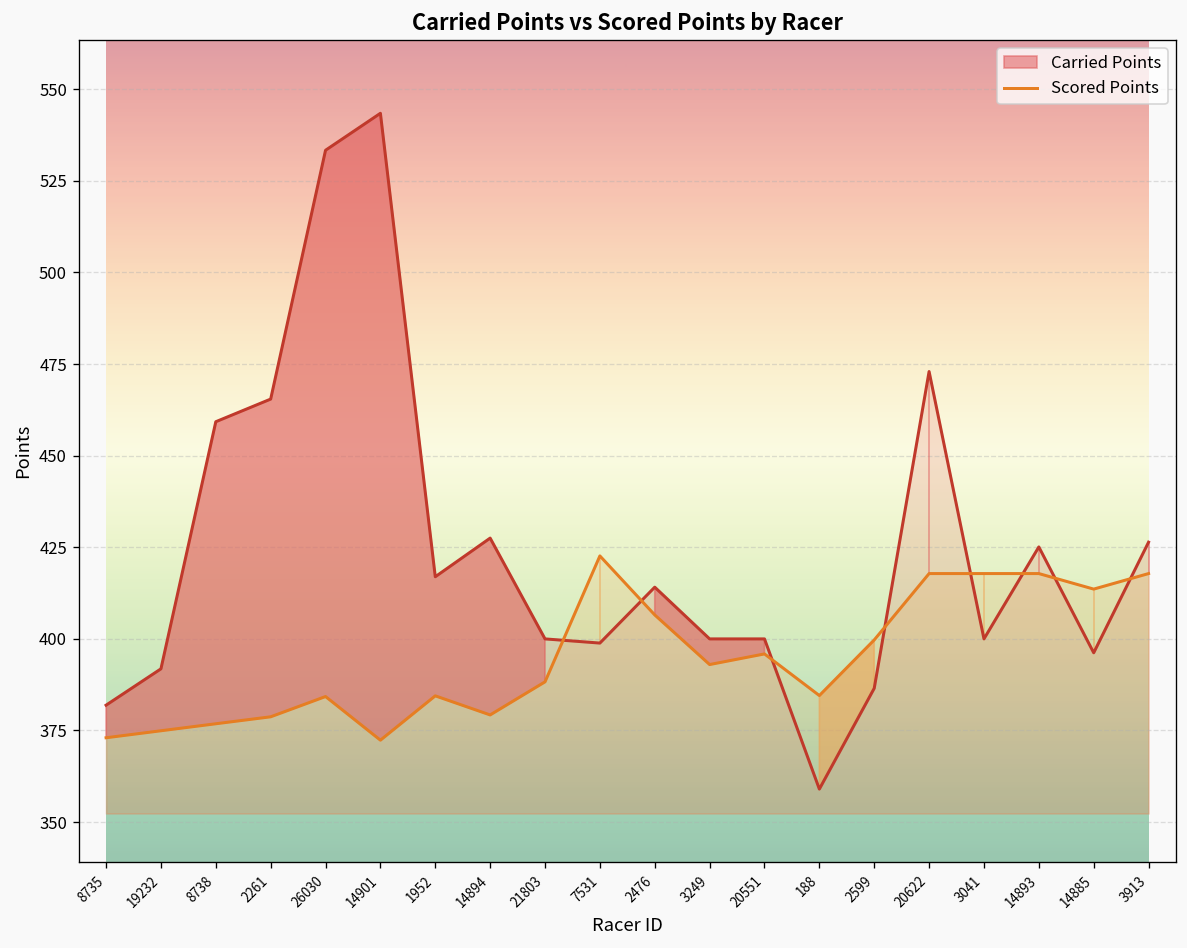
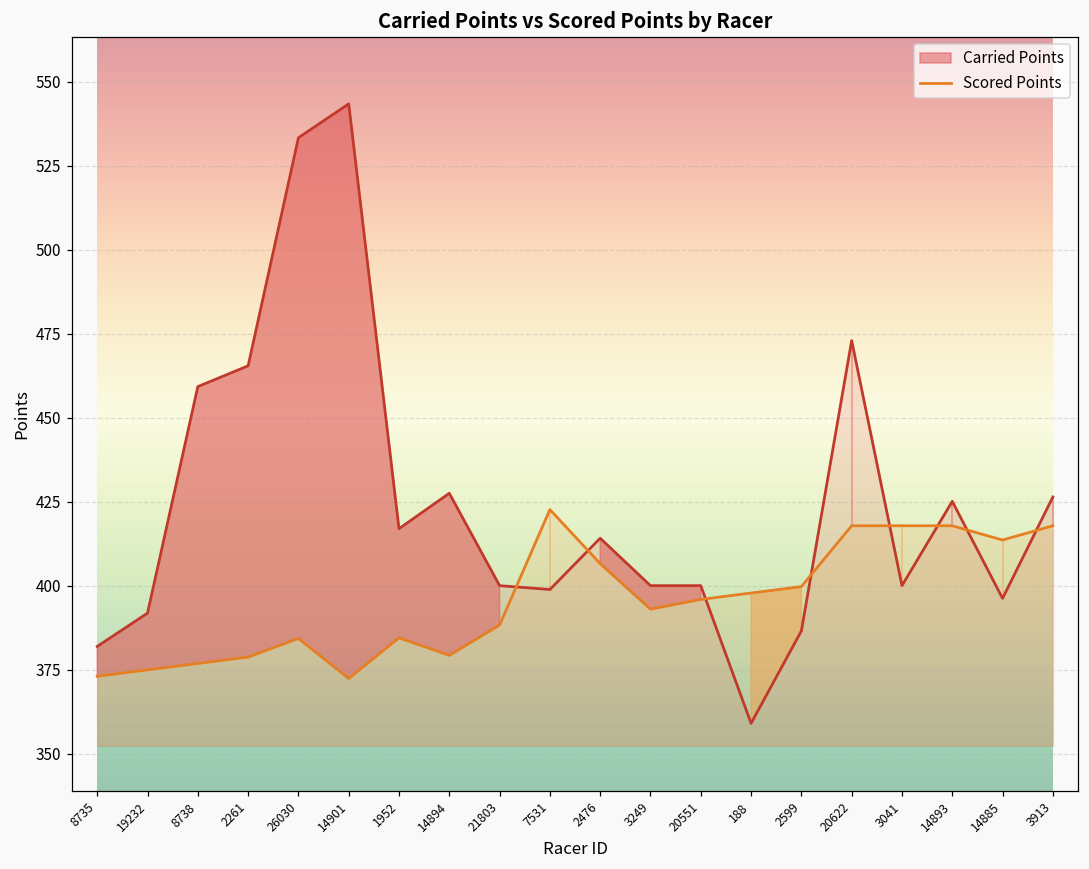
Scored Points, 188: 385 -> 398
